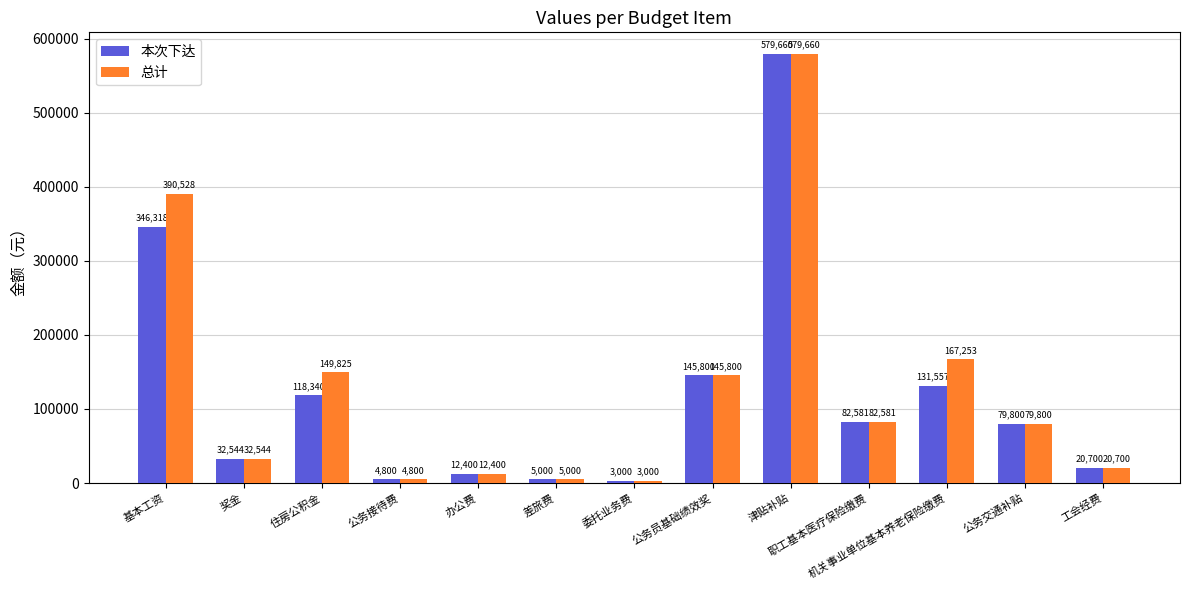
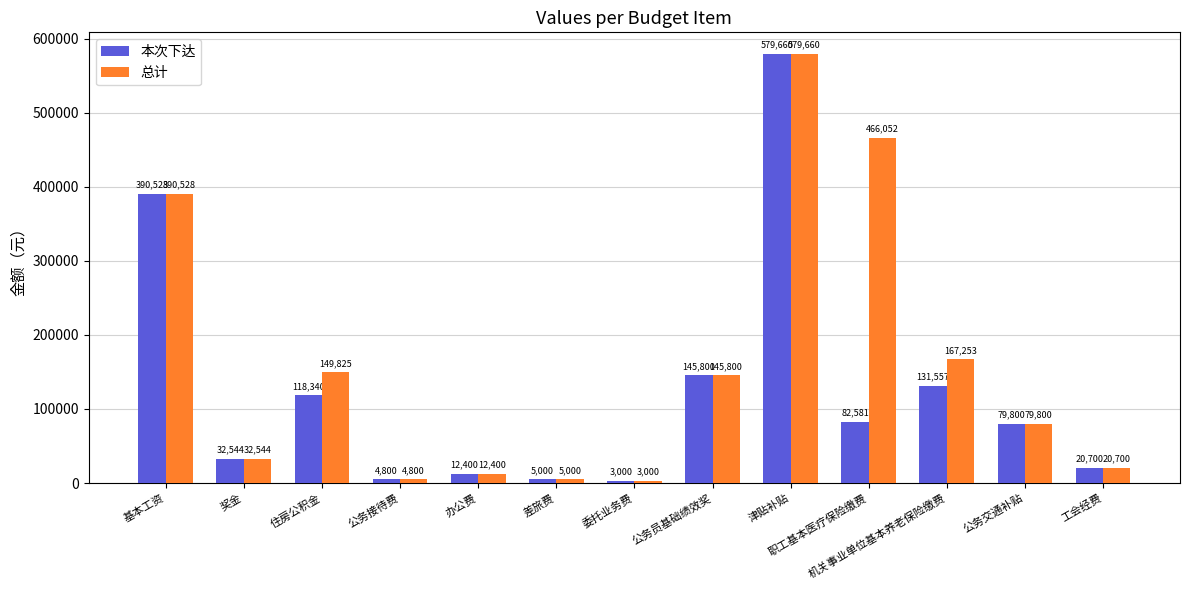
本次下达, 基本工资: 346,318 -> 390,528
总计, 职工基本医疗保险缴费: 82,581 -> 466,052
